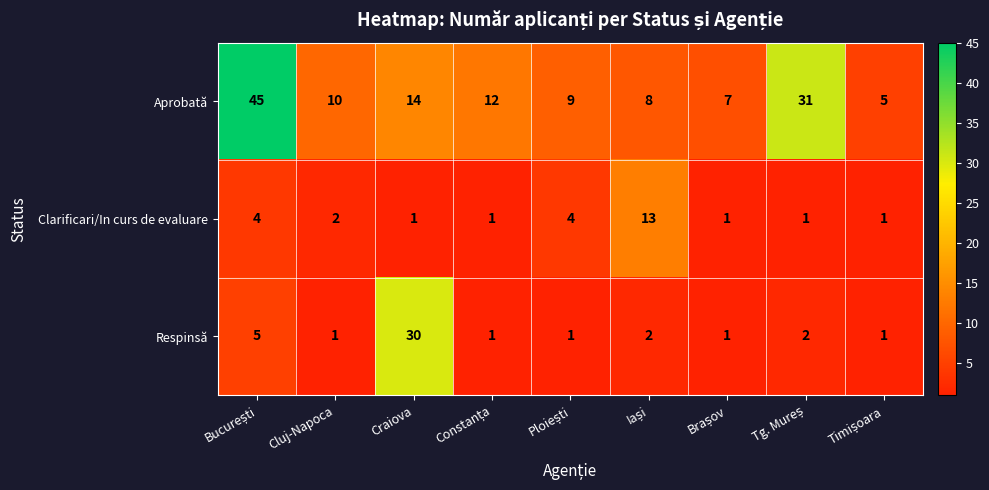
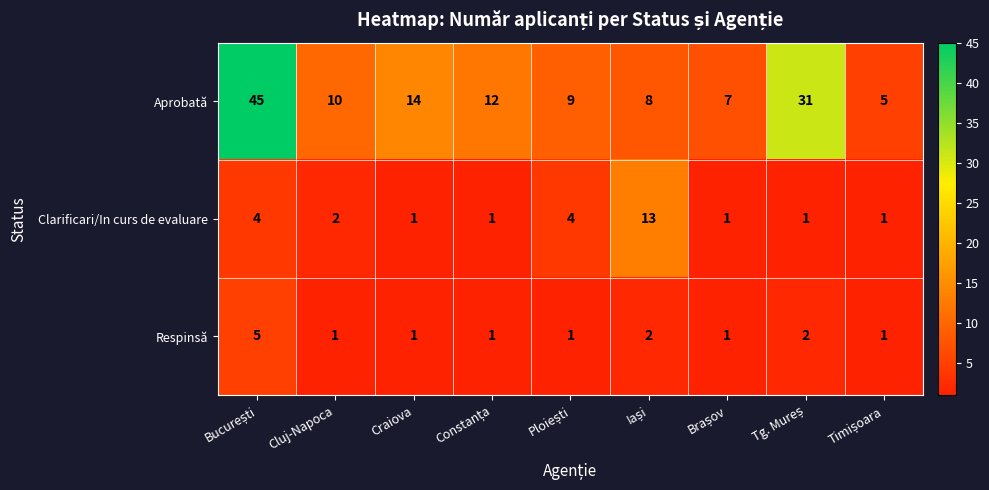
Respinsă, Craiova: 30 -> 1
